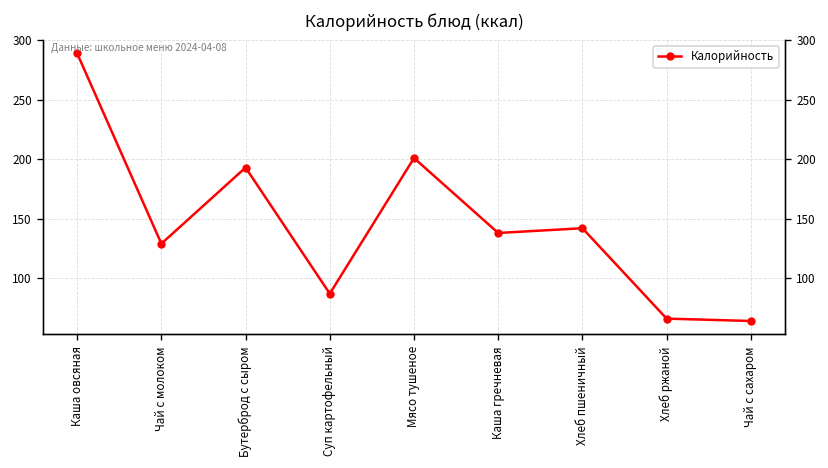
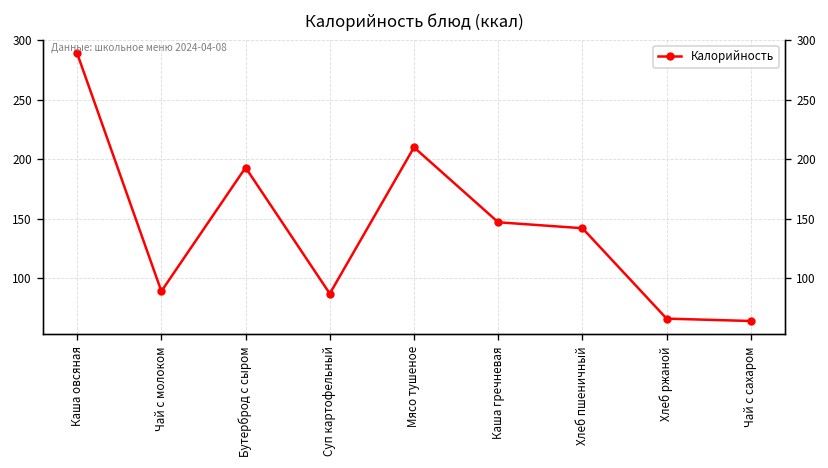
Чай с молоком: 130 -> 90
Мясо тушеное: 200 -> 210
Каша гречневая: 140 -> 150
